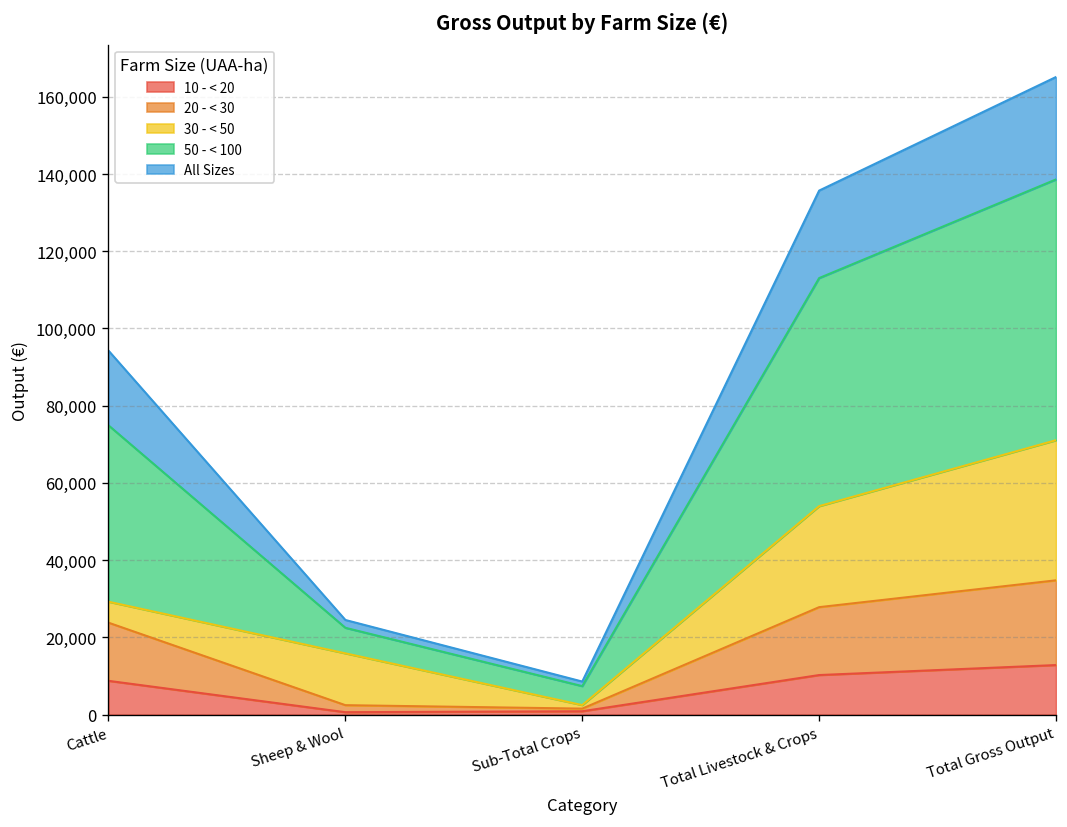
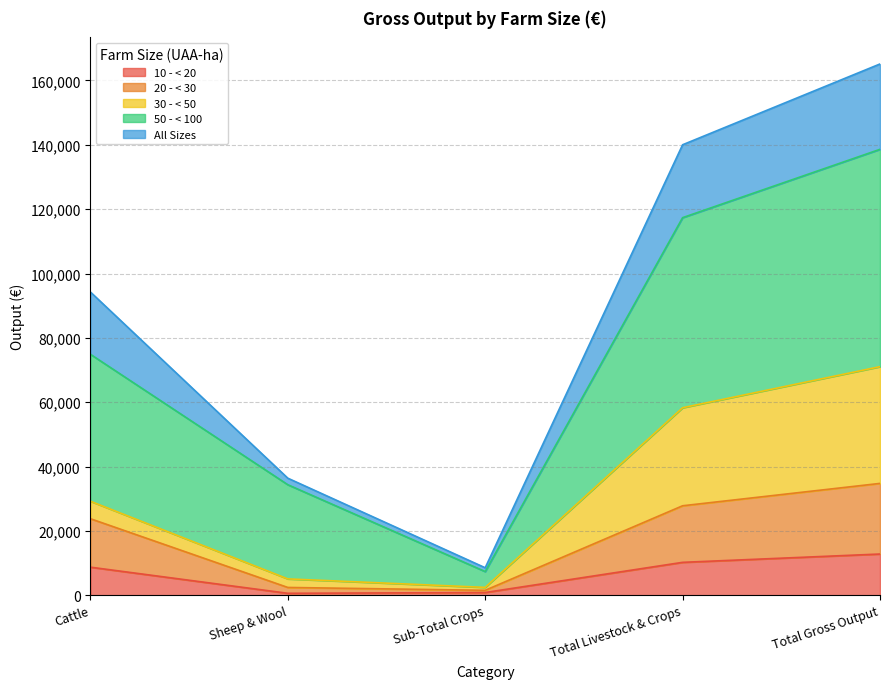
30 - < 50, Sheep & Wool: 13,000 -> 3,000
50 - < 100, Sheep & Wool: 7,000 -> 29,000
30 - < 50, Total Livestock & Crops: 26,000 -> 30,000
